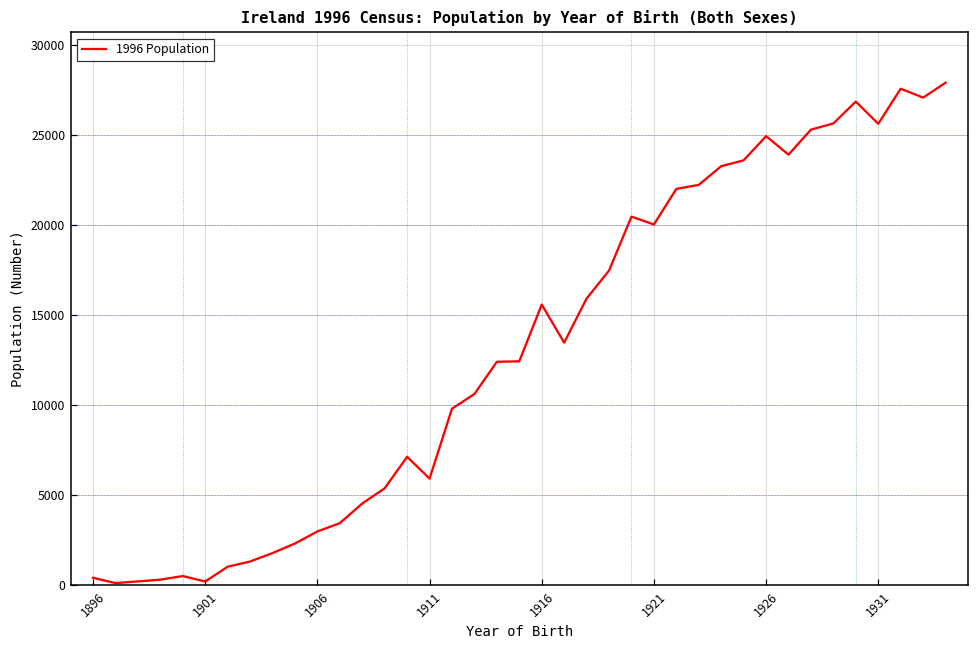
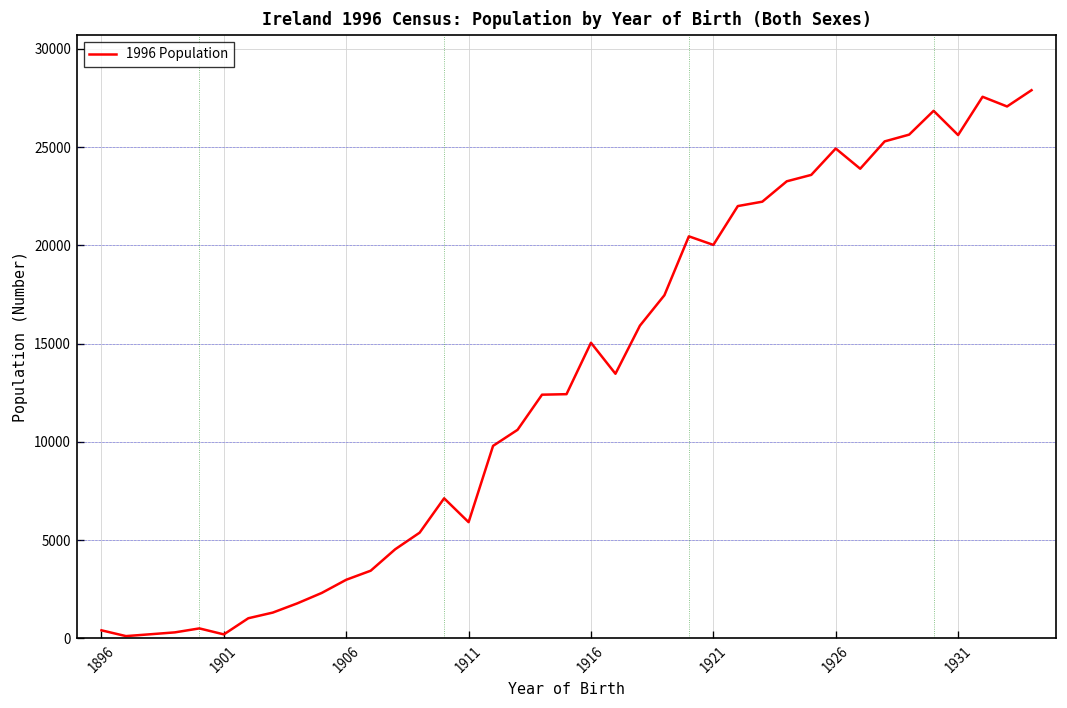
1916: 15600 -> 15000
